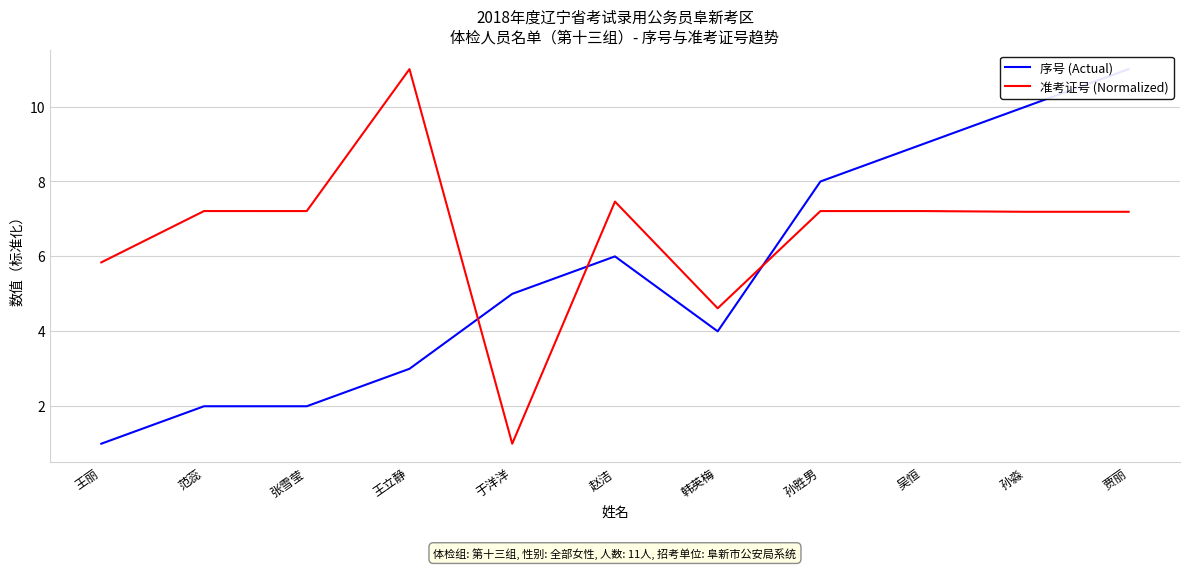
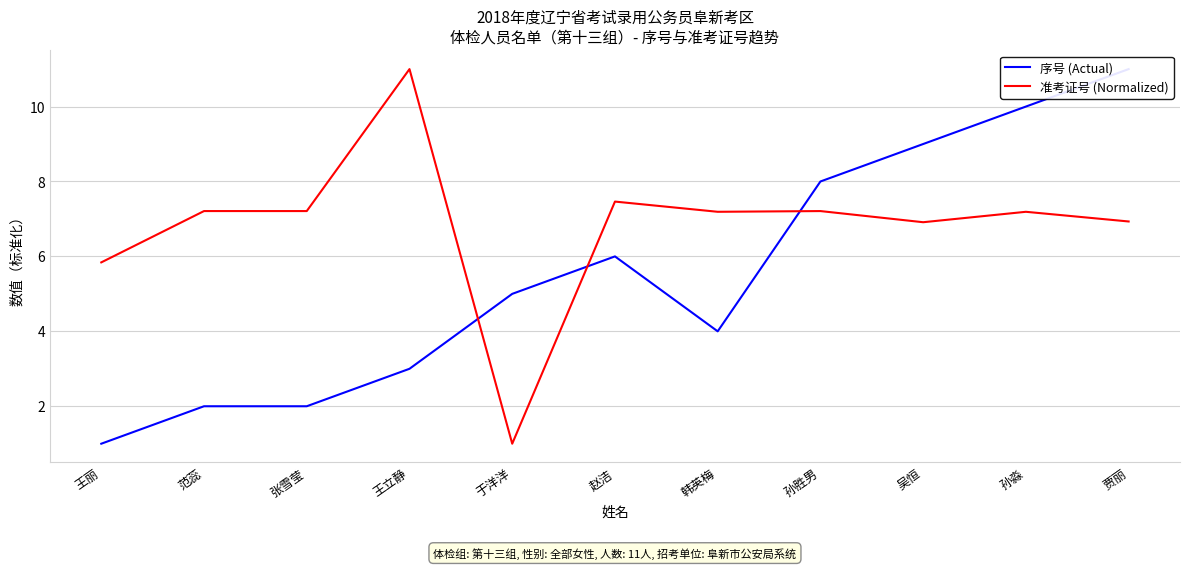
准考证号 (Normalized), 韩英梅: 4.6 -> 7.2
准考证号 (Normalized), 吴恒: 7.2 -> 6.9
准考证号 (Normalized), 贾丽: 7.2 -> 6.9
